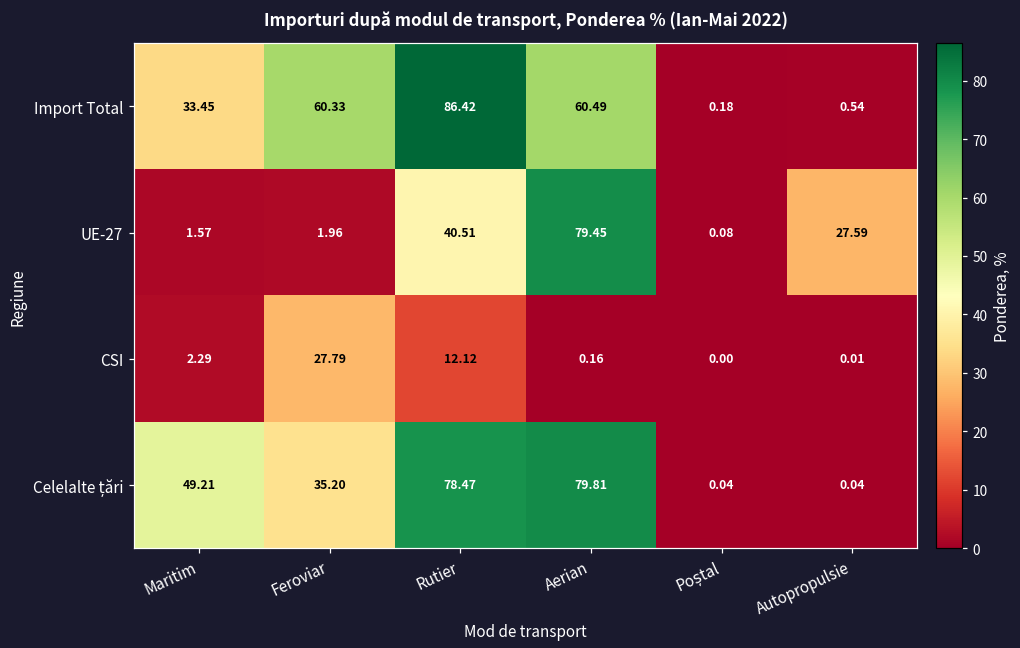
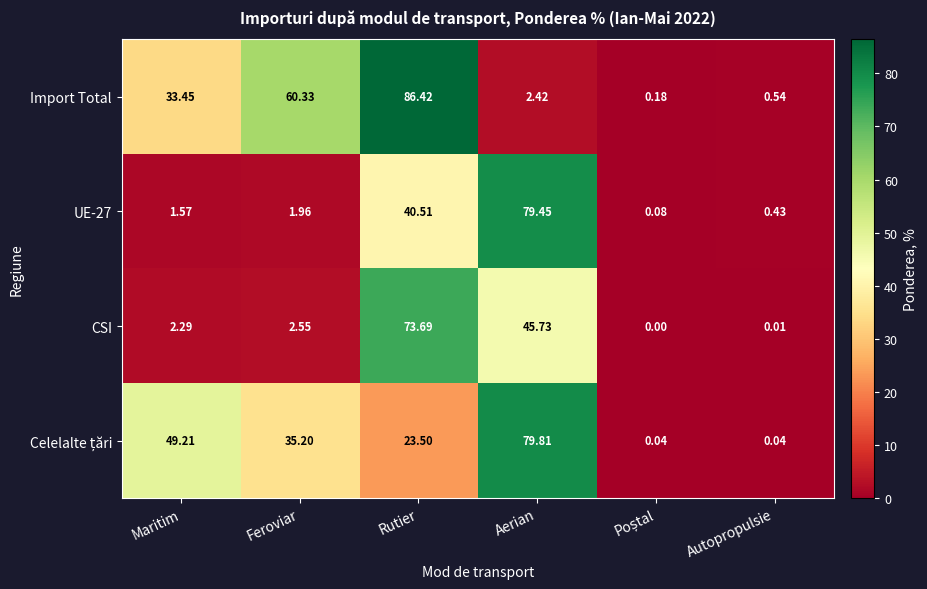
Import Total, Aerian: 60.49 -> 2.42
UE-27, Autopropulsie: 27.59 -> 0.43
CSI, Feroviar: 27.79 -> 2.55
CSI, Rutier: 12.12 -> 73.69
CSI, Aerian: 0.16 -> 45.73
Celelalte țări, Rutier: 78.47 -> 23.50
